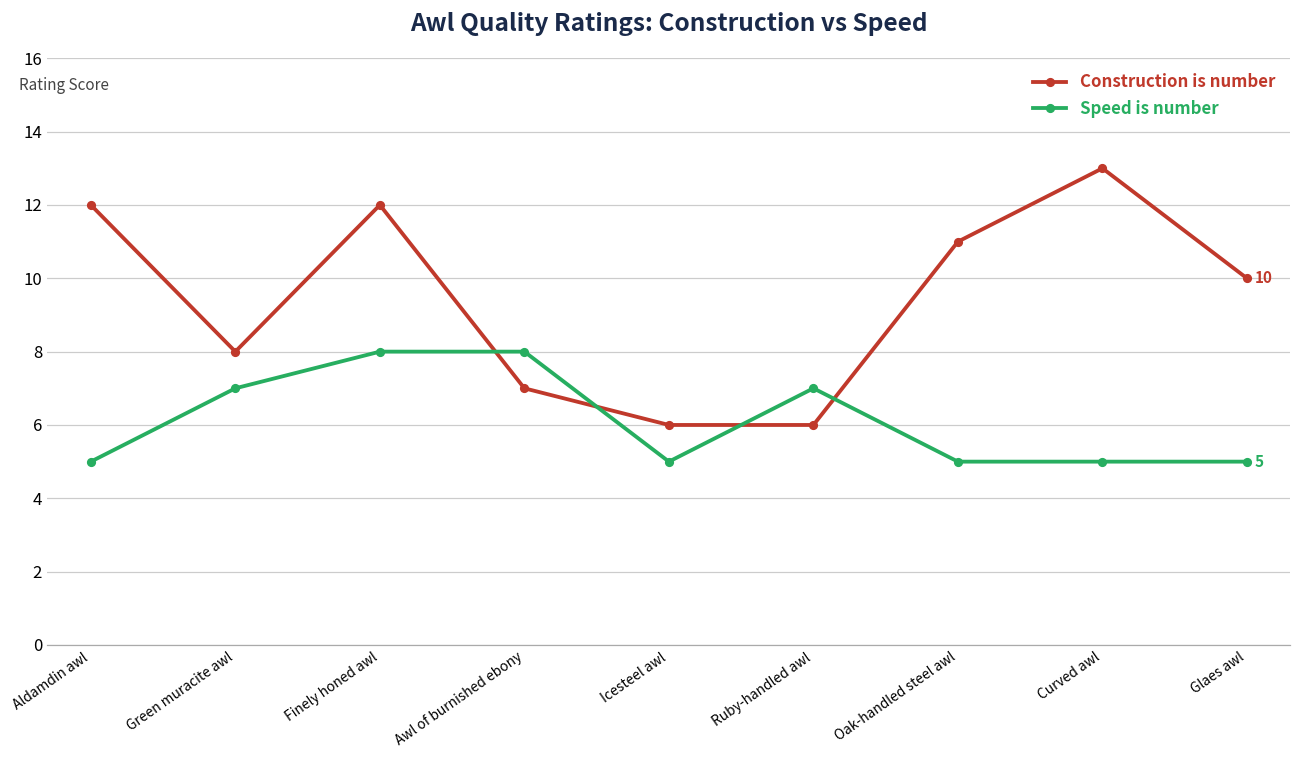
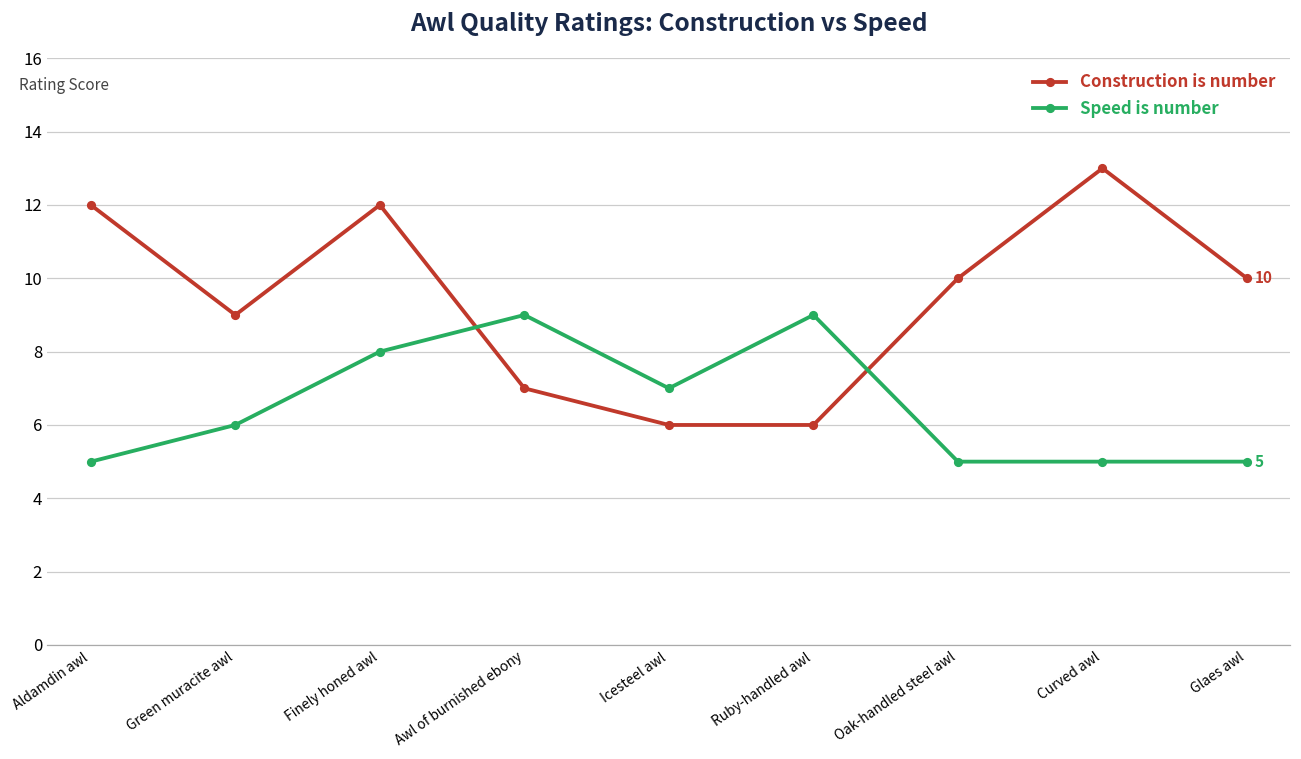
Construction is number, Green muracite awl: 8 -> 9
Speed is number, Green muracite awl: 7 -> 6
Speed is number, Awl of burnished ebony: 8 -> 9
Speed is number, Icesteel awl: 5 -> 7
Speed is number, Ruby-handled awl: 7 -> 9
Construction is number, Oak-handled steel awl: 11 -> 10
